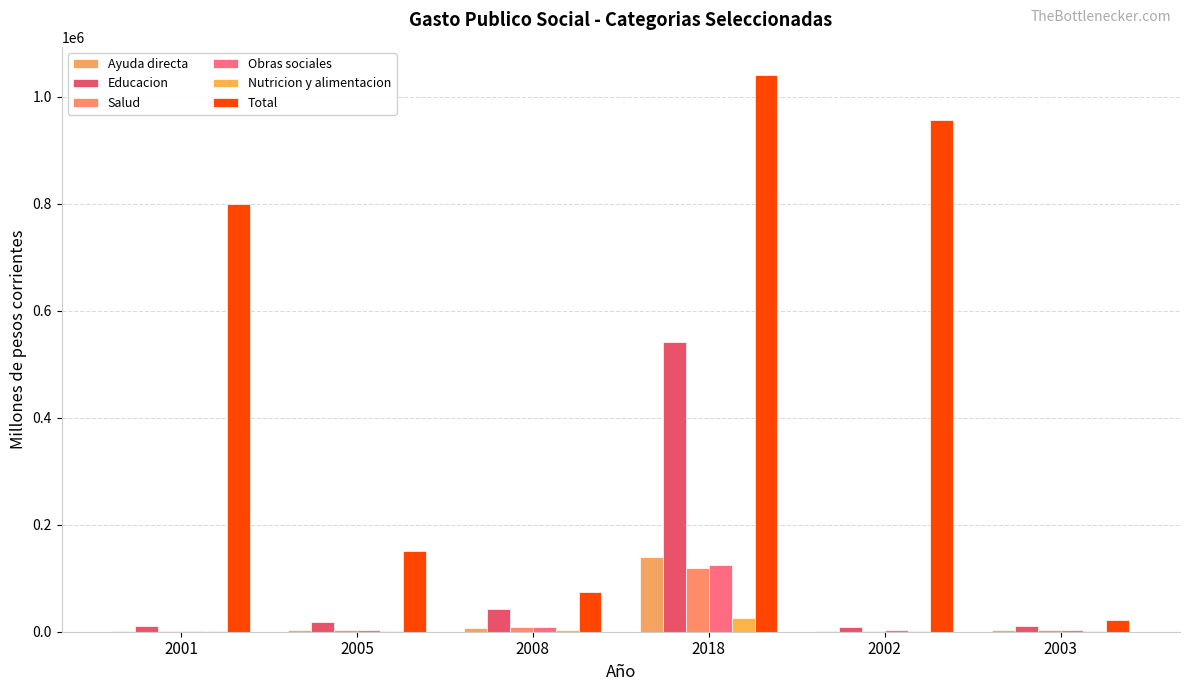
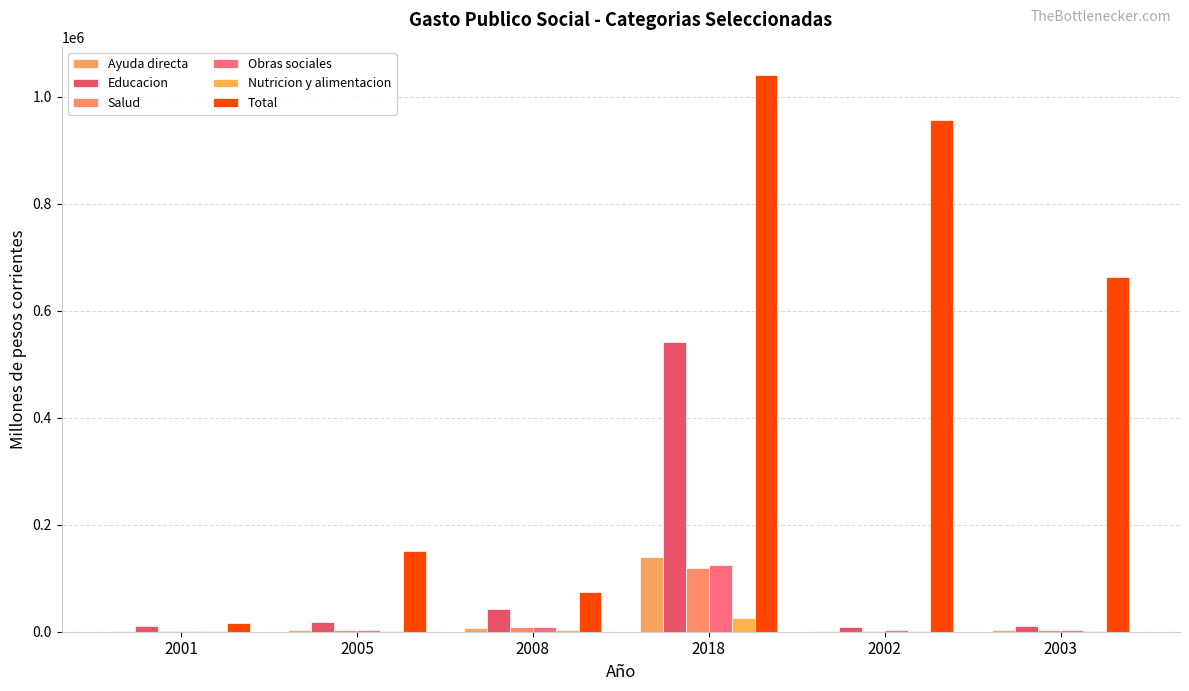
Total, 2001: 800000 -> 20000
Total, 2003: 20000 -> 660000
